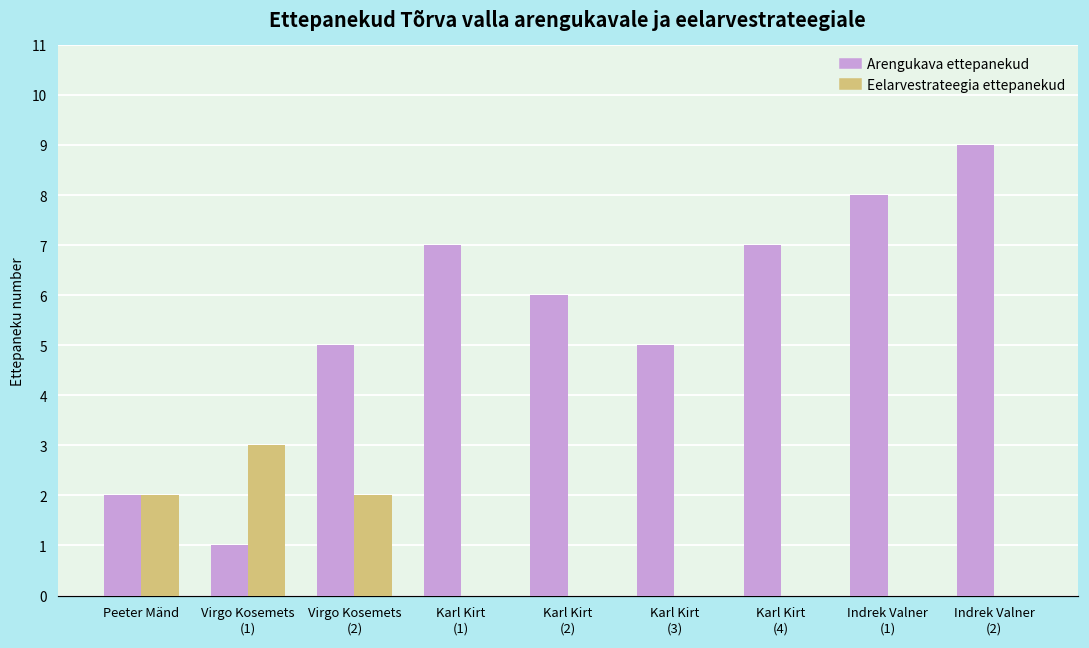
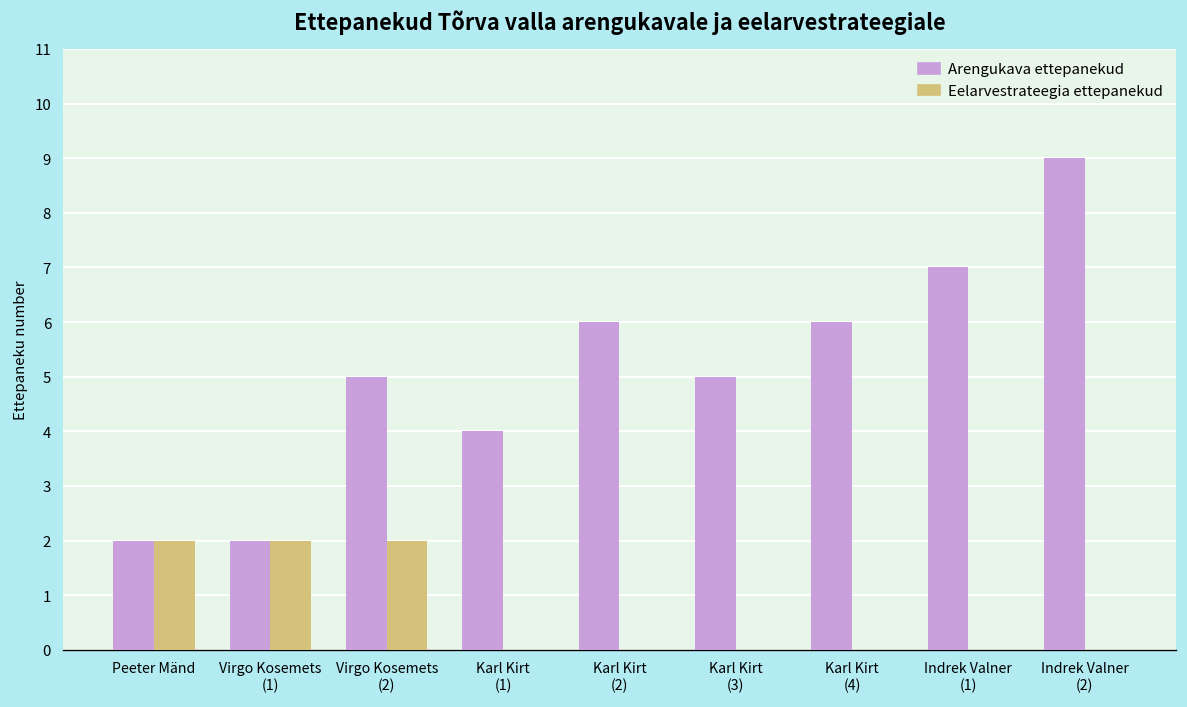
Arengukava ettepanekud, Virgo Kosemets (1): 1 -> 2
Eelarvestrateegia ettepanekud, Virgo Kosemets (1): 3 -> 2
Arengukava ettepanekud, Karl Kirt (1): 7 -> 4
Arengukava ettepanekud, Karl Kirt (4): 7 -> 6
Arengukava ettepanekud, Indrek Valner (1): 8 -> 7
